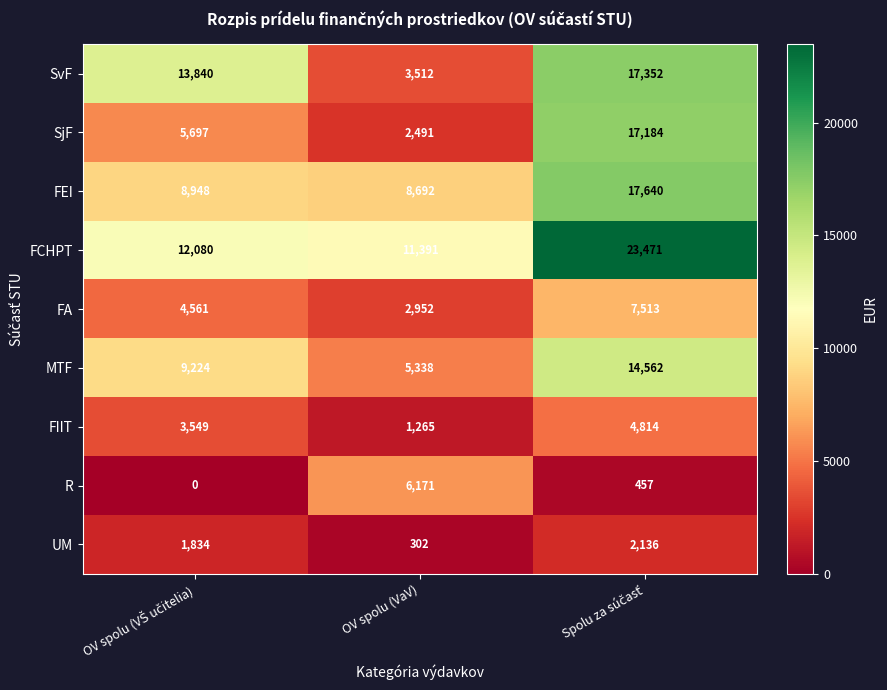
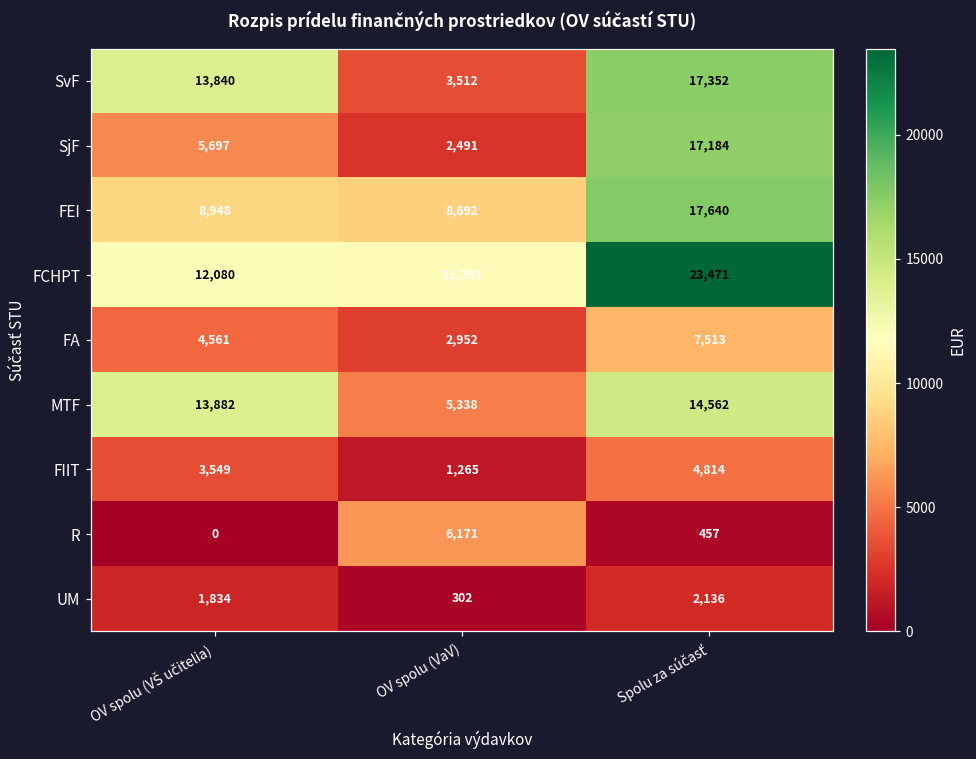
MTF, OV spolu (VŠ učitelia): 9,224 -> 13,882
